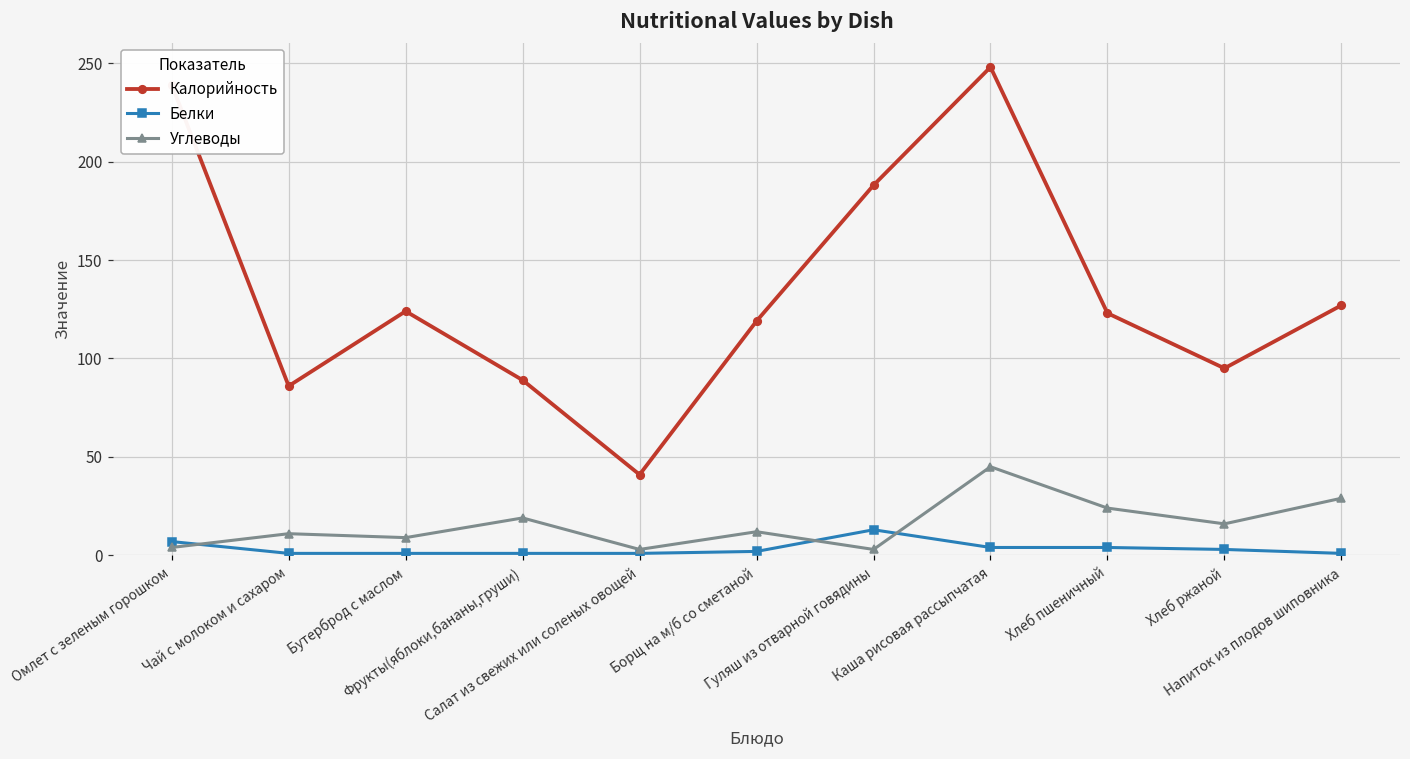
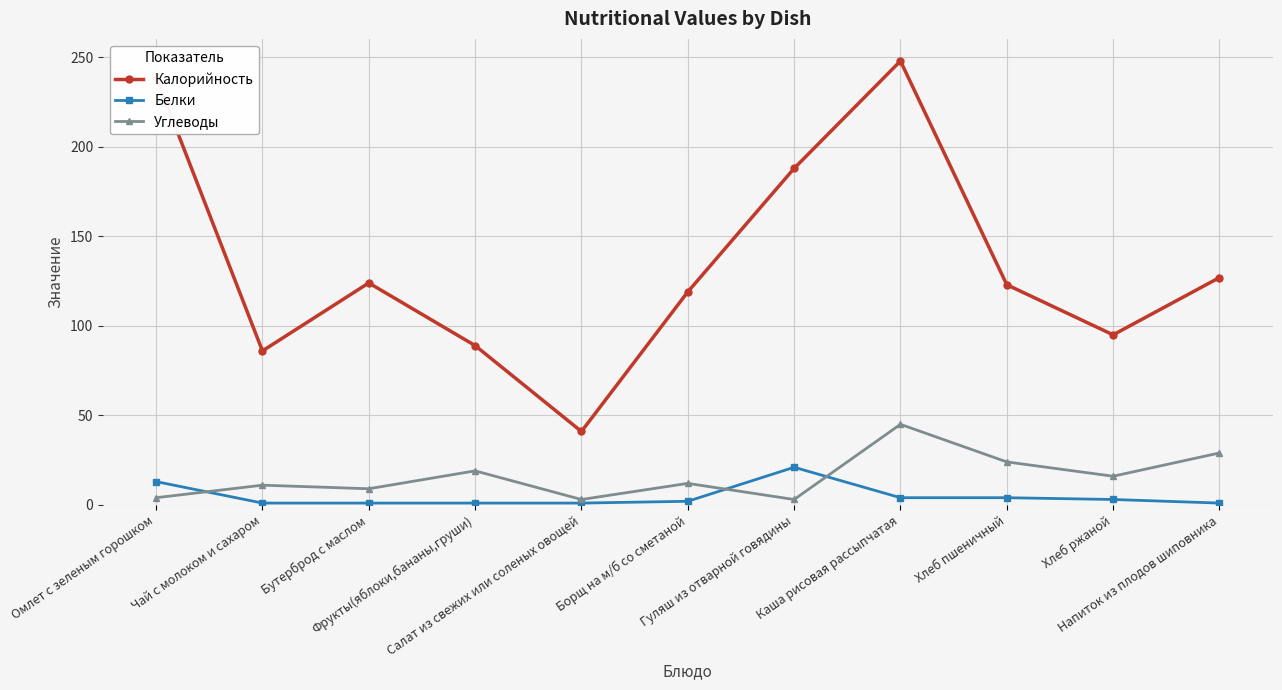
Белки, Омлет с зеленым горошком: 7 -> 13
Белки, Гуляш из отварной говядины: 13 -> 21
